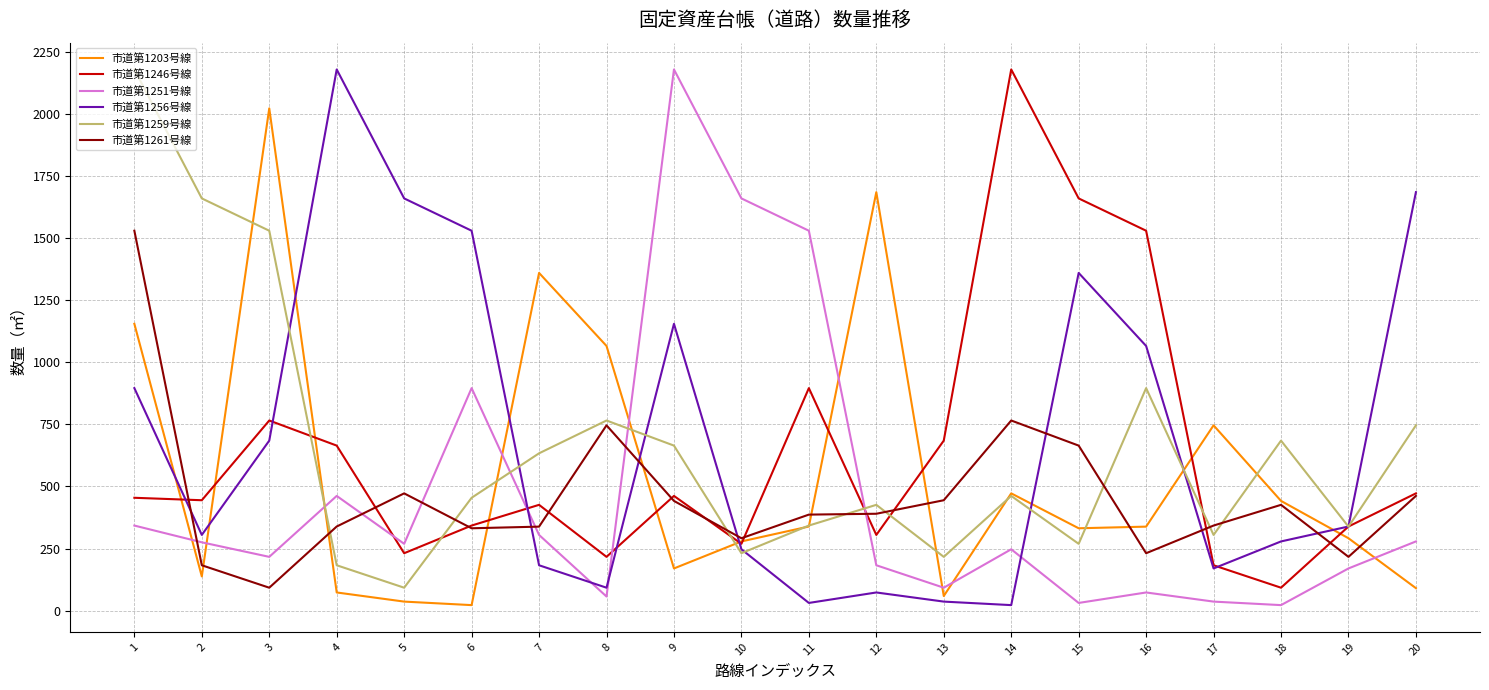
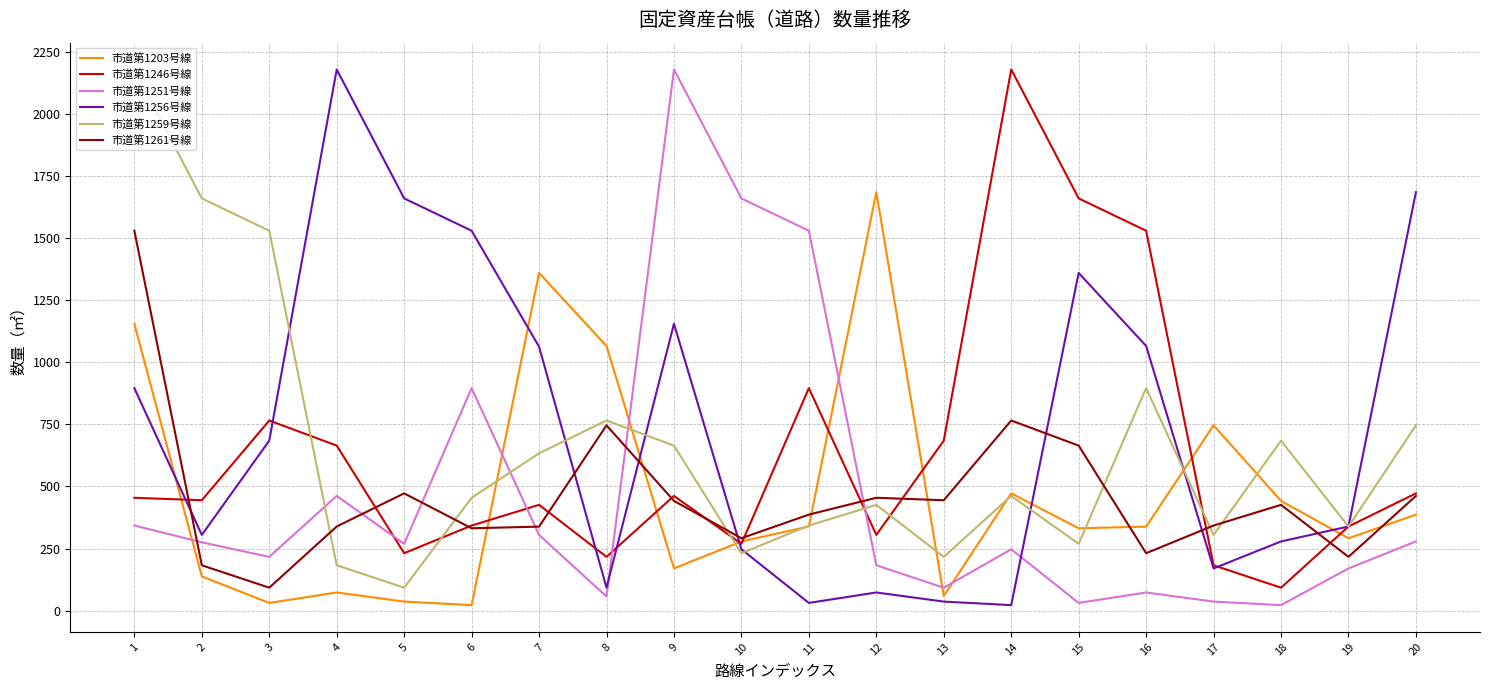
市道第1203号線, 3: 2020 -> 30
市道第1256号線, 7: 180 -> 1060
市道第1261号線, 12: 390 -> 450
市道第1203号線, 20: 90 -> 390
